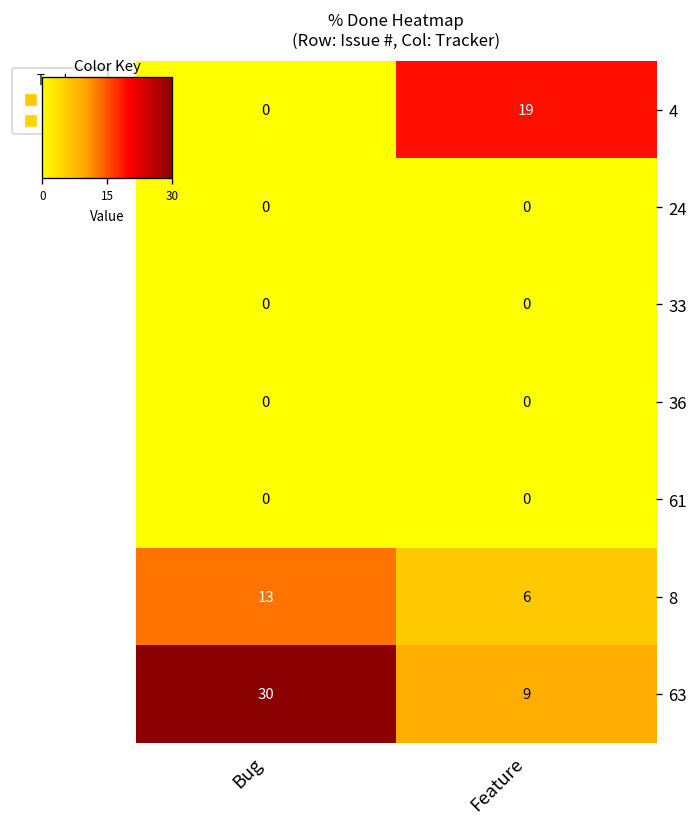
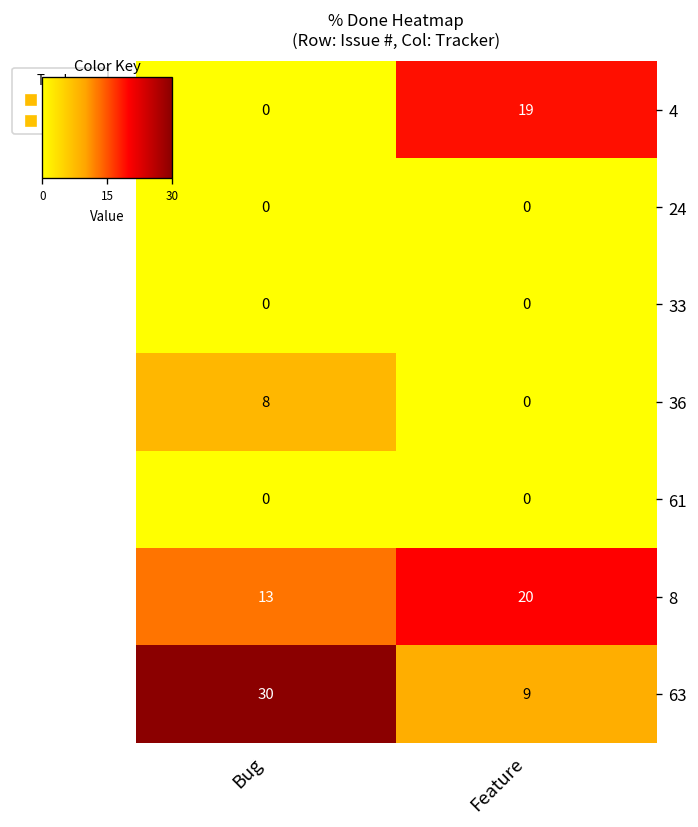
36, Bug: 0 -> 8
8, Feature: 6 -> 20
